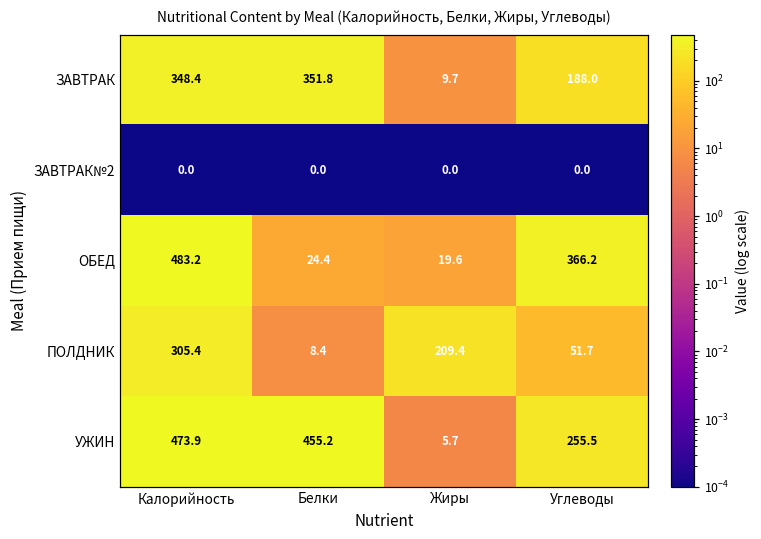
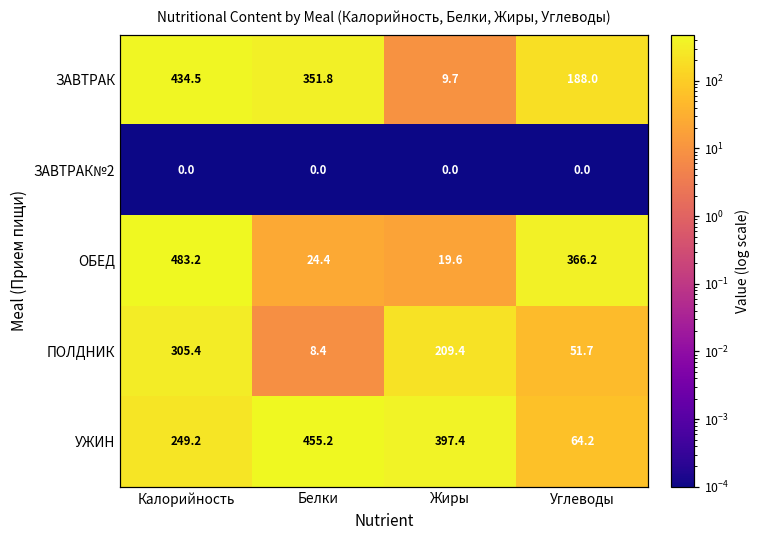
ЗАВТРАК, Калорийность: 348.4 -> 434.5
УЖИН, Калорийность: 473.9 -> 249.2
УЖИН, Жиры: 5.7 -> 397.4
УЖИН, Углеводы: 255.5 -> 64.2
